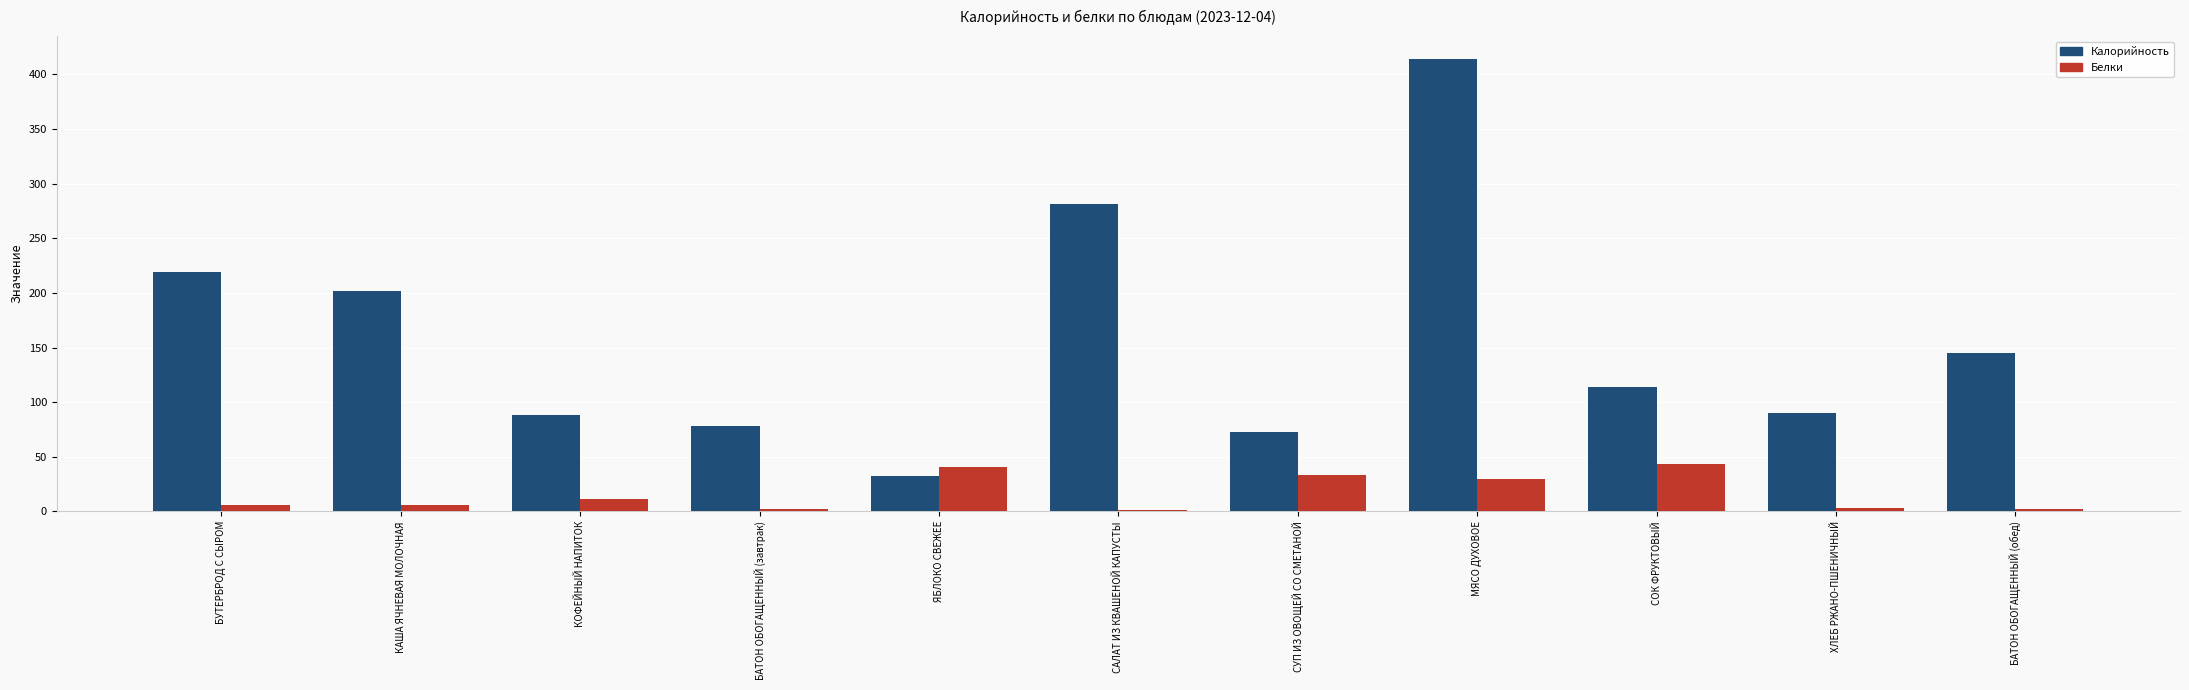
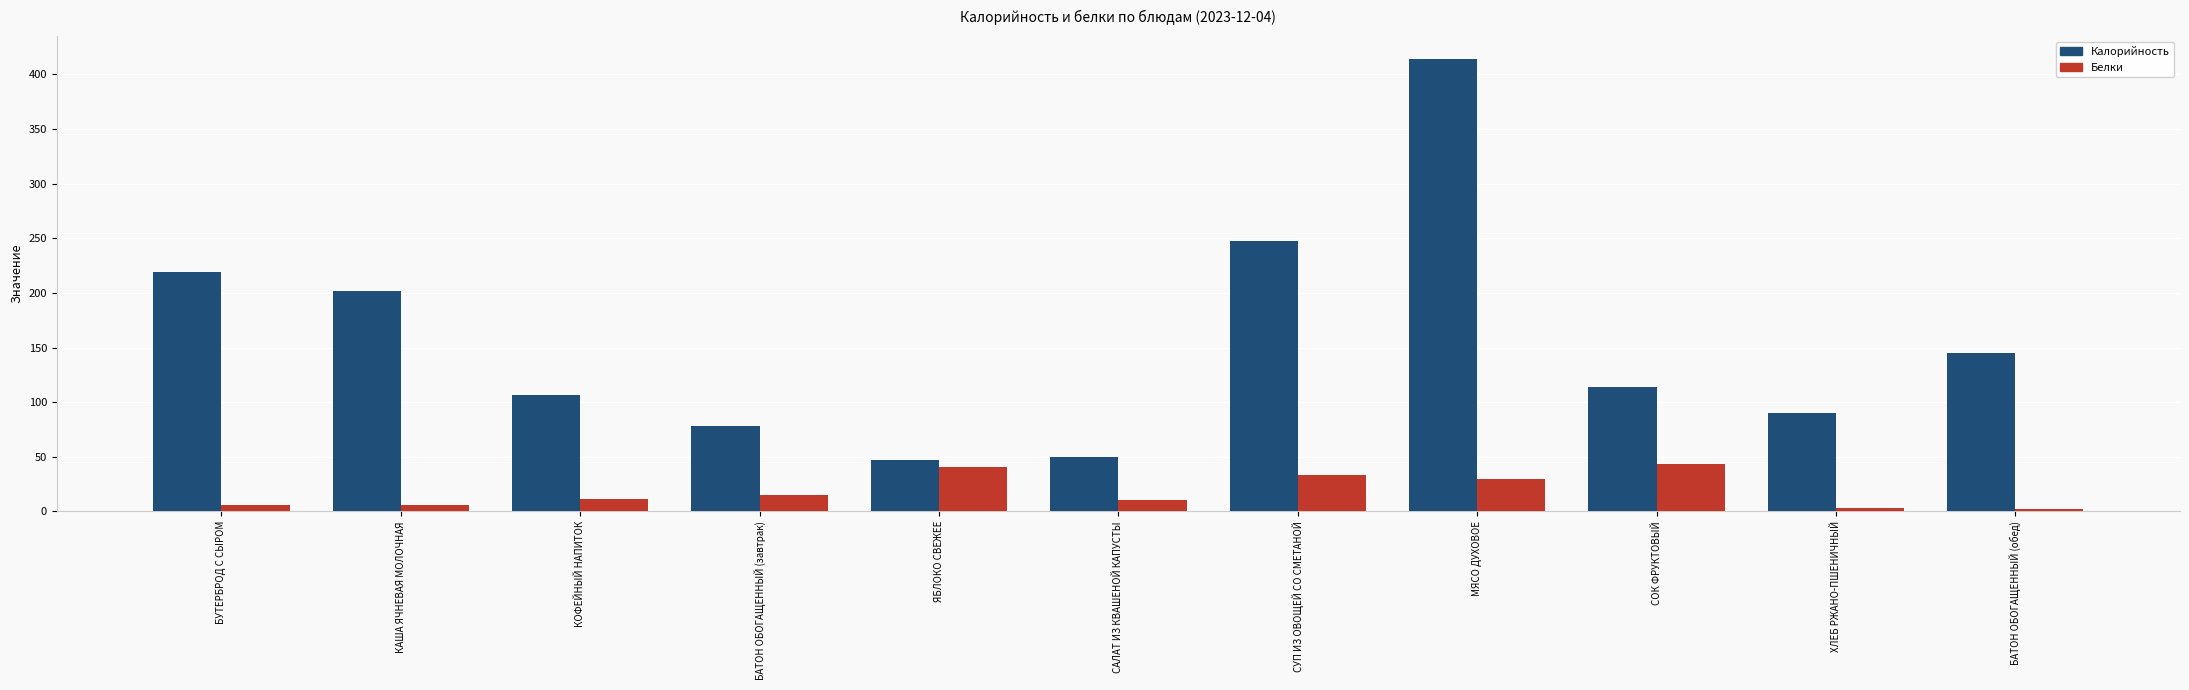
Калорийность, КОФЕЙНЫЙ НАПИТОК: 88 -> 107
Белки, БАТОН ОБОГАЩЕННЫЙ (завтрак): 2 -> 15
Калорийность, ЯБЛОКО СВЕЖЕЕ: 32 -> 47
Калорийность, САЛАТ ИЗ КВАШЕНОЙ КАПУСТЫ: 281 -> 50
Белки, САЛАТ ИЗ КВАШЕНОЙ КАПУСТЫ: 1 -> 10
Калорийность, СУП ИЗ ОВОЩЕЙ СО СМЕТАНОЙ: 73 -> 248
